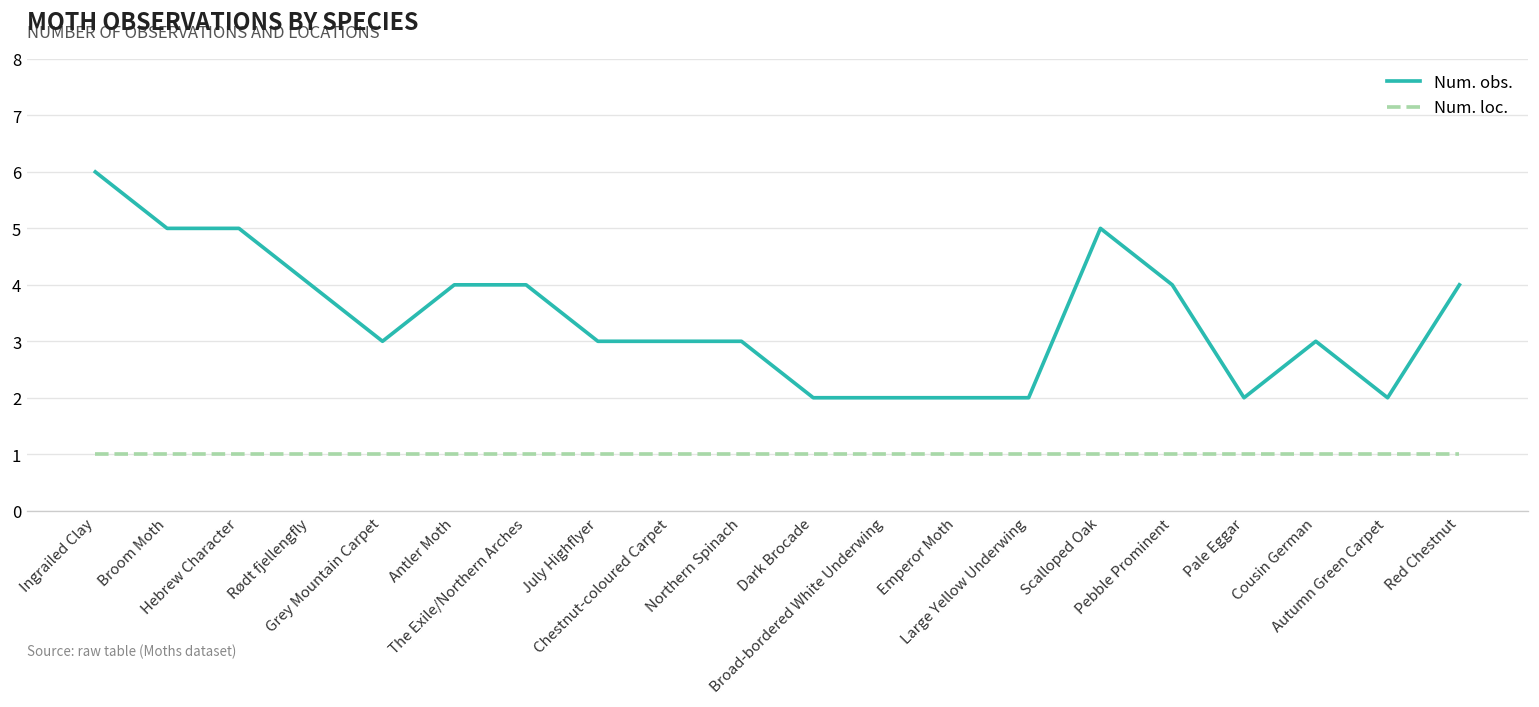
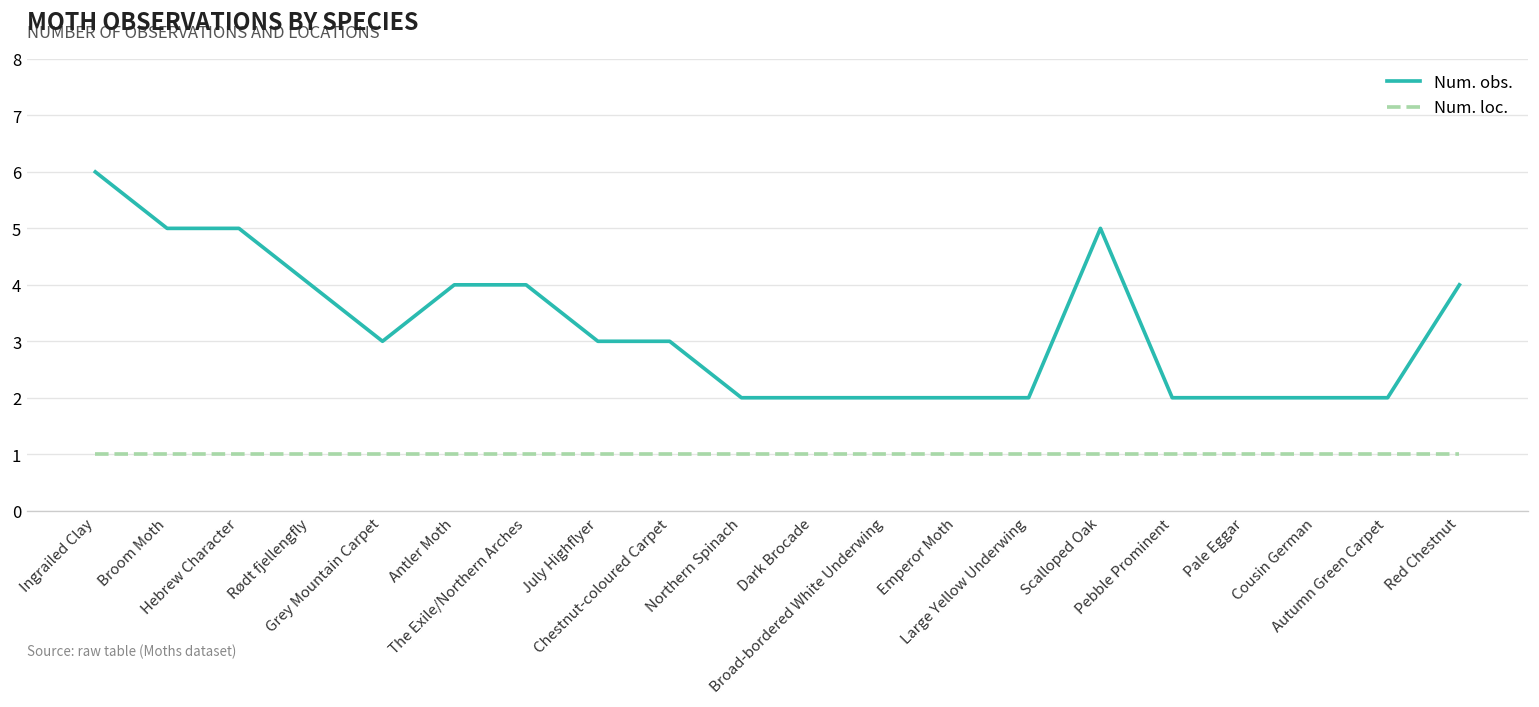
Num. obs., Northern Spinach: 3 -> 2
Num. obs., Pebble Prominent: 4 -> 2
Num. obs., Cousin German: 3 -> 2
